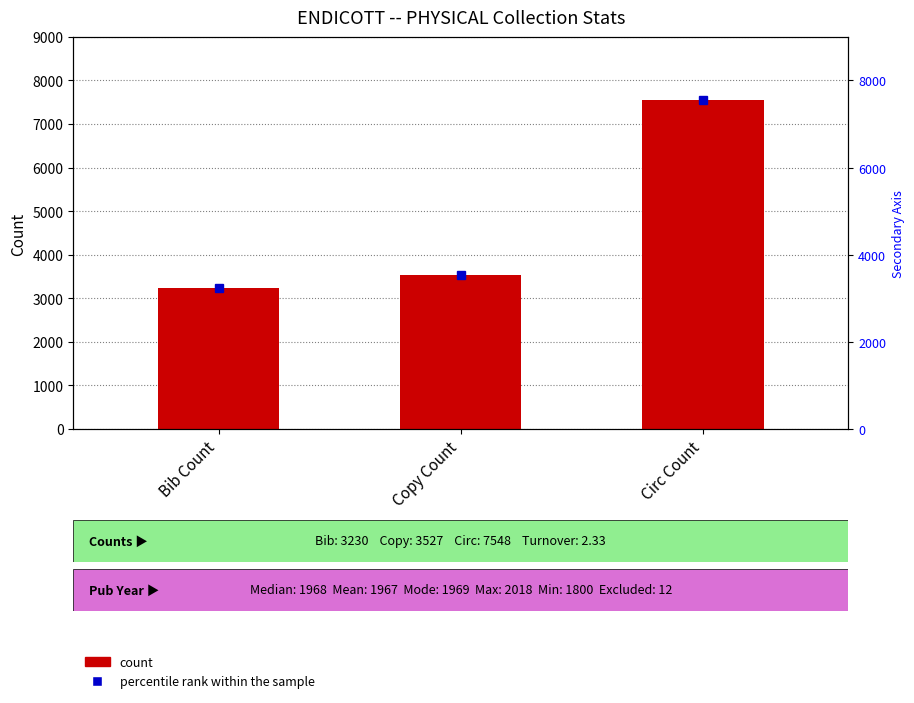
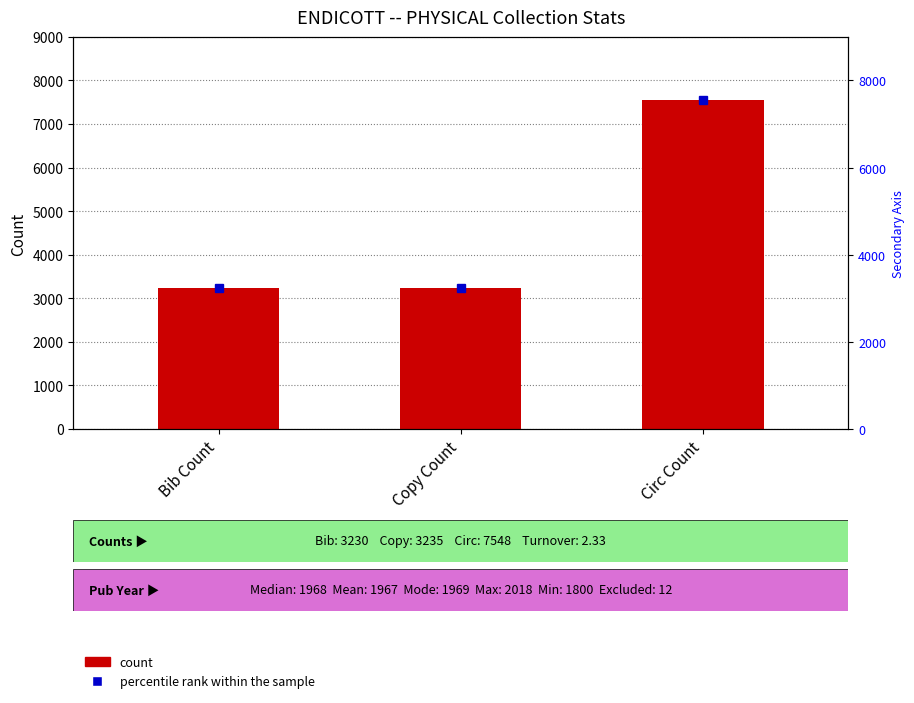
count, Copy Count: 3527 -> 3235
